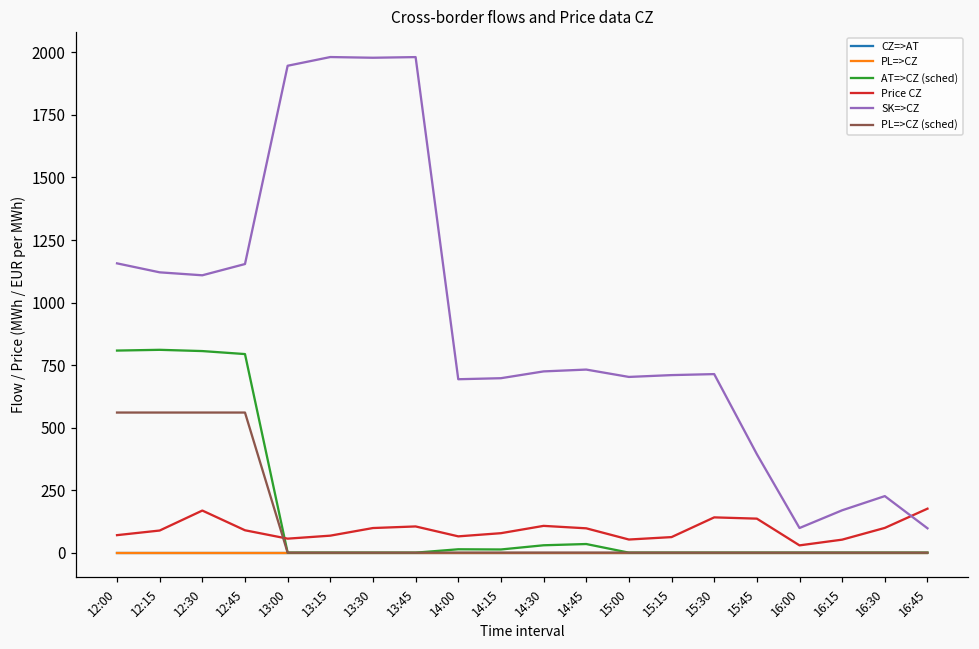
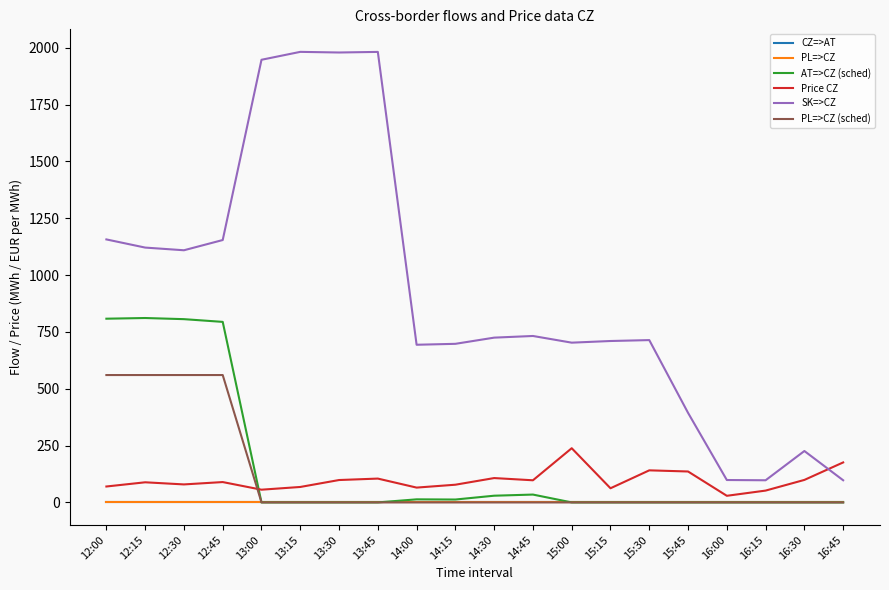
Price CZ, 12:30: 170 -> 80
Price CZ, 15:00: 50 -> 240
SK=>CZ, 16:15: 170 -> 100
